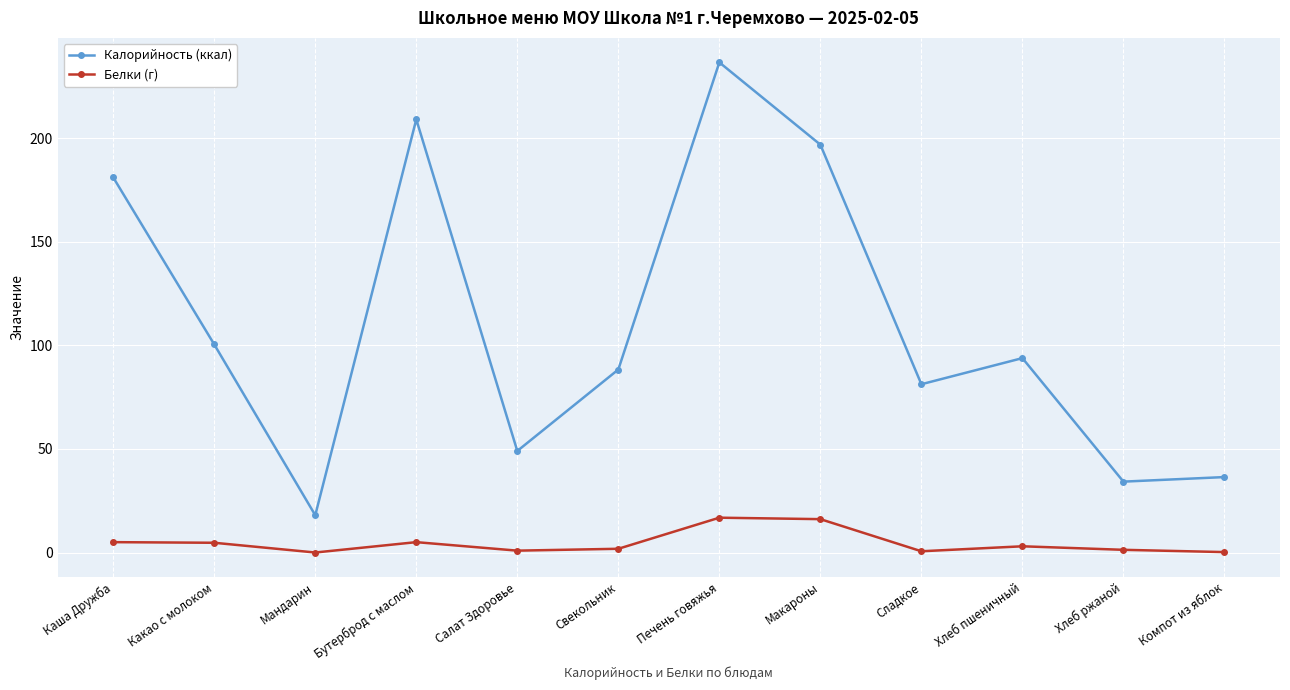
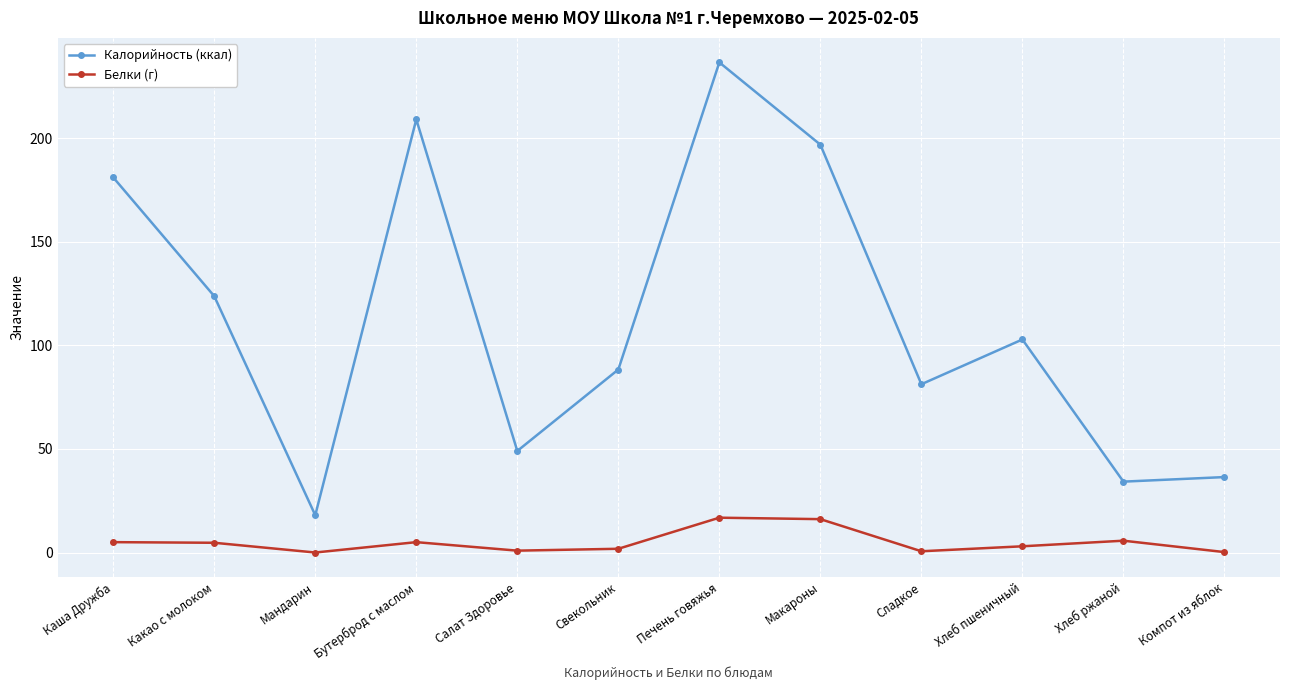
Калорийность (ккал), Какао с молоком: 100 -> 124
Калорийность (ккал), Хлеб пшеничный: 94 -> 103
Белки (г), Хлеб ржаной: 1 -> 6
